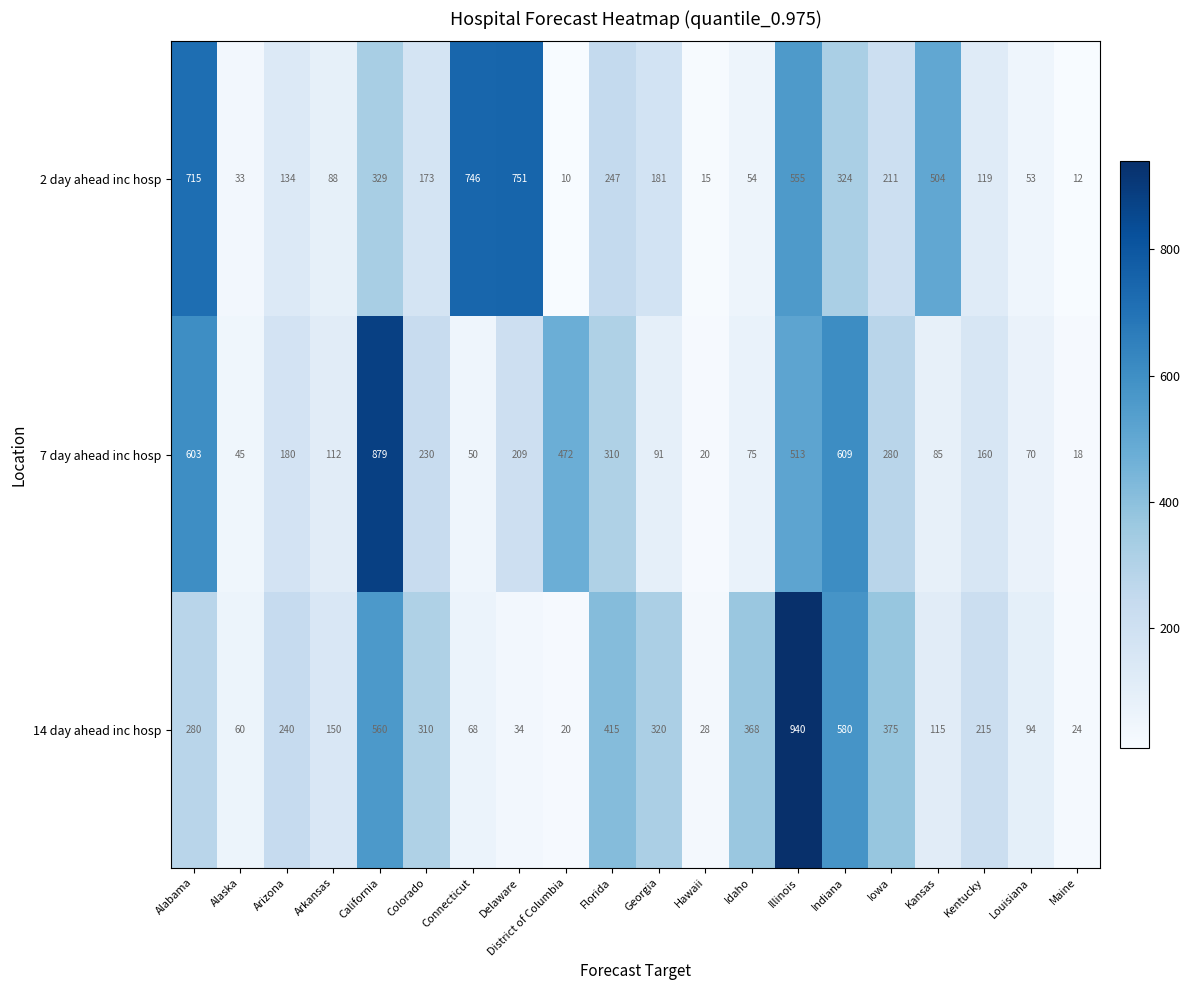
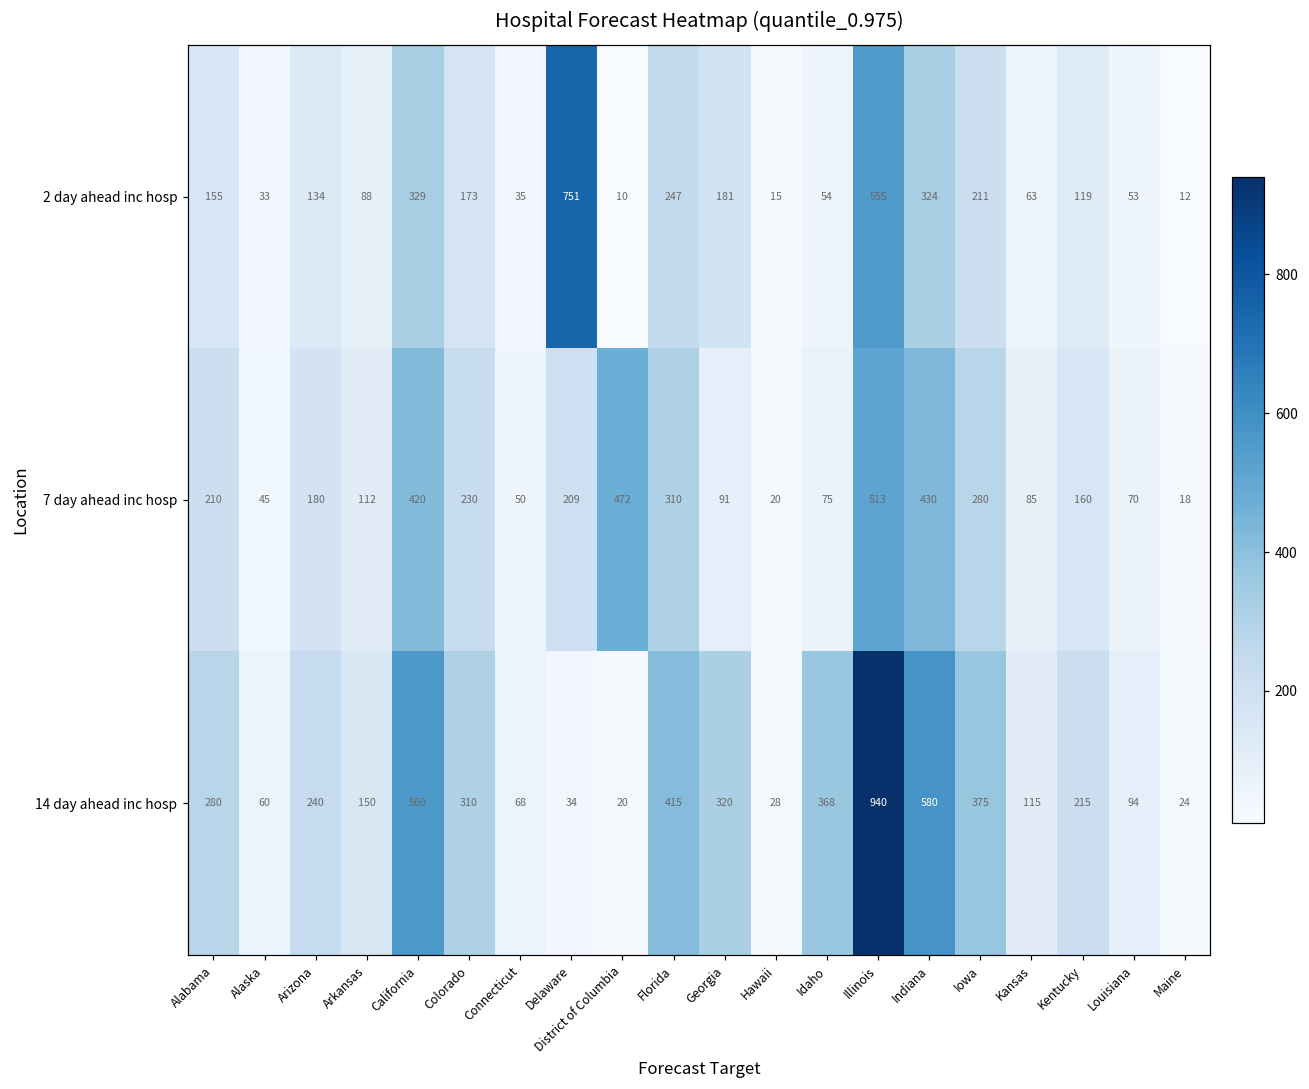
2 day ahead inc hosp, Alabama: 715 -> 155
2 day ahead inc hosp, Connecticut: 746 -> 35
2 day ahead inc hosp, Kansas: 504 -> 63
7 day ahead inc hosp, Alabama: 603 -> 210
7 day ahead inc hosp, California: 879 -> 420
7 day ahead inc hosp, Indiana: 609 -> 430
